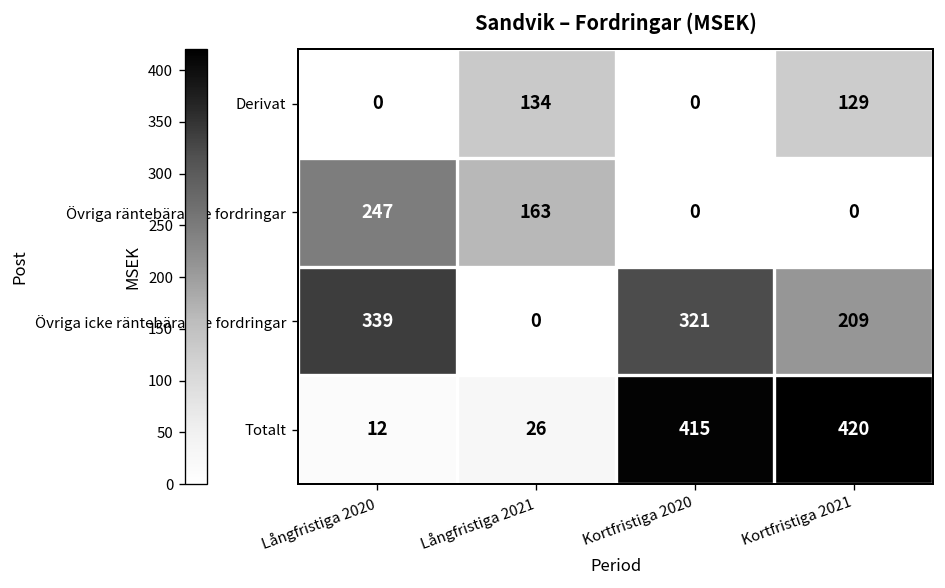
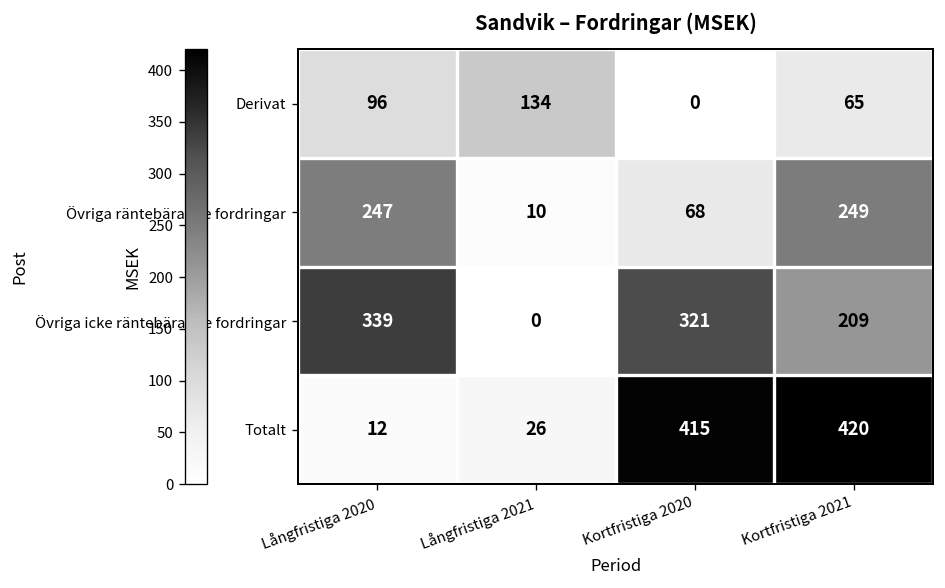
Derivat, Långfristiga 2020: 0 -> 96
Derivat, Kortfristiga 2021: 129 -> 65
Övriga räntebärande fordringar, Långfristiga 2021: 163 -> 10
Övriga räntebärande fordringar, Kortfristiga 2020: 0 -> 68
Övriga räntebärande fordringar, Kortfristiga 2021: 0 -> 249
